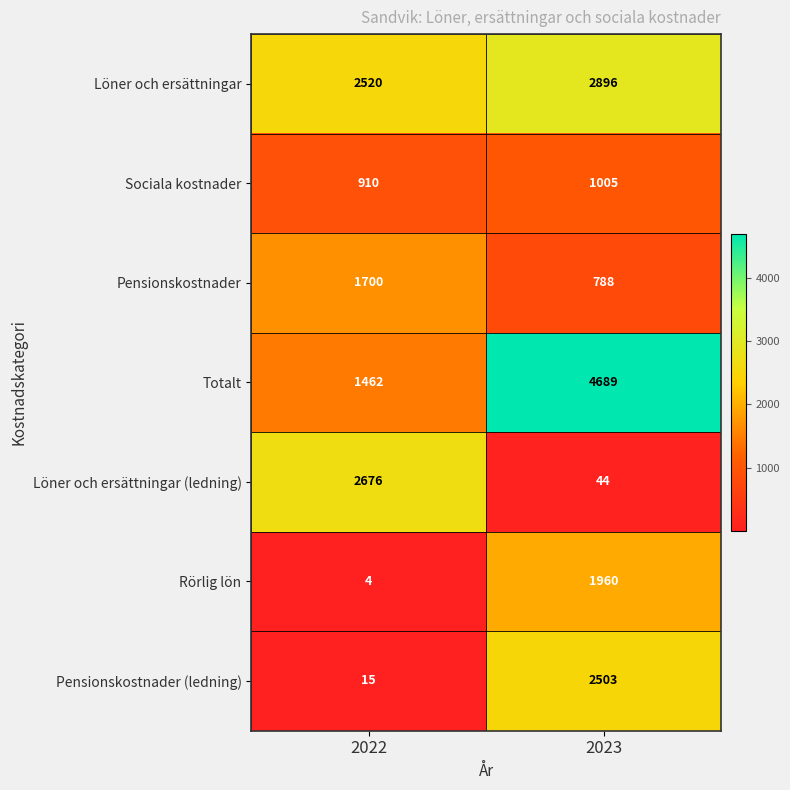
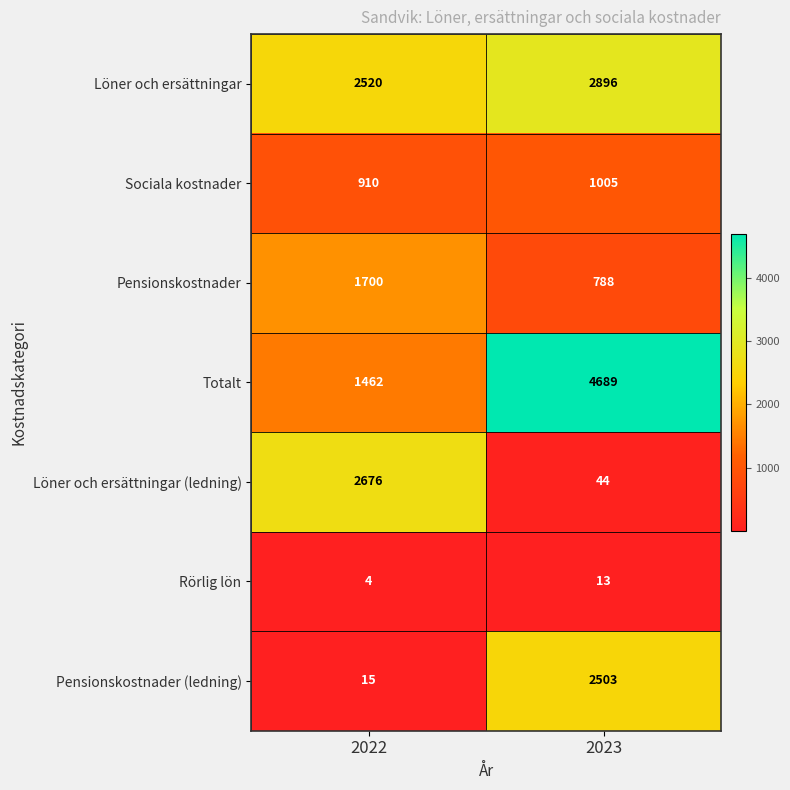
Rörlig lön, 2023: 1960 -> 13
